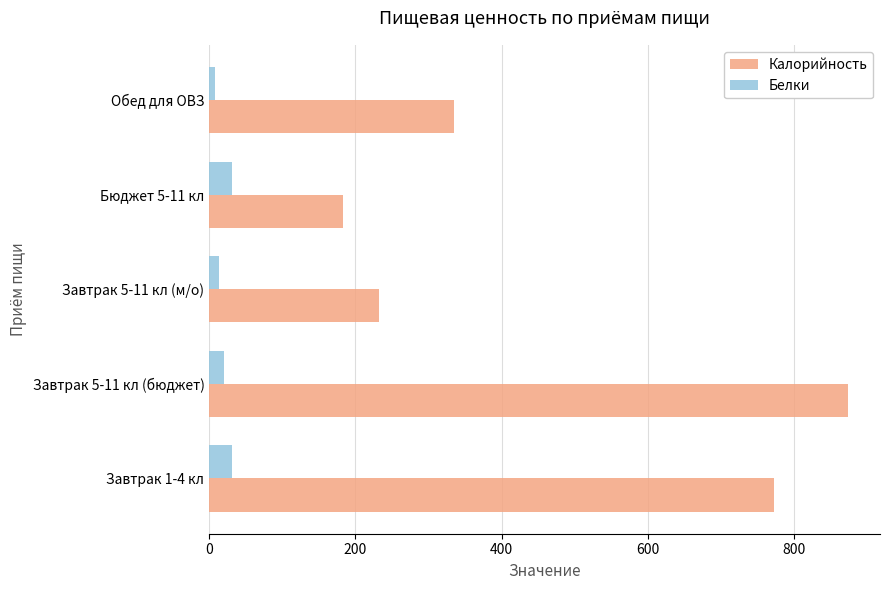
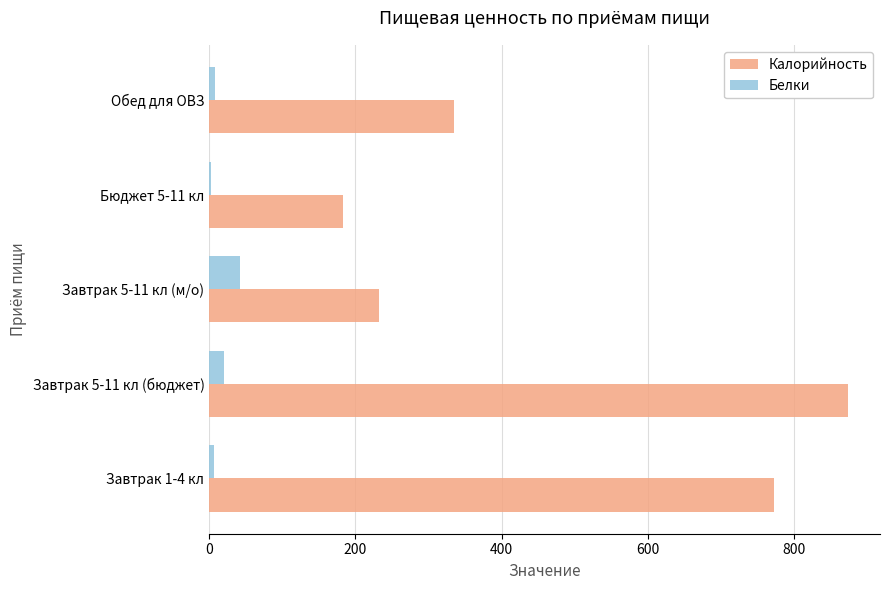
Белки, Бюджет 5-11 кл: 30 -> 0
Белки, Завтрак 5-11 кл (м/о): 10 -> 40
Белки, Завтрак 1-4 кл: 30 -> 10
